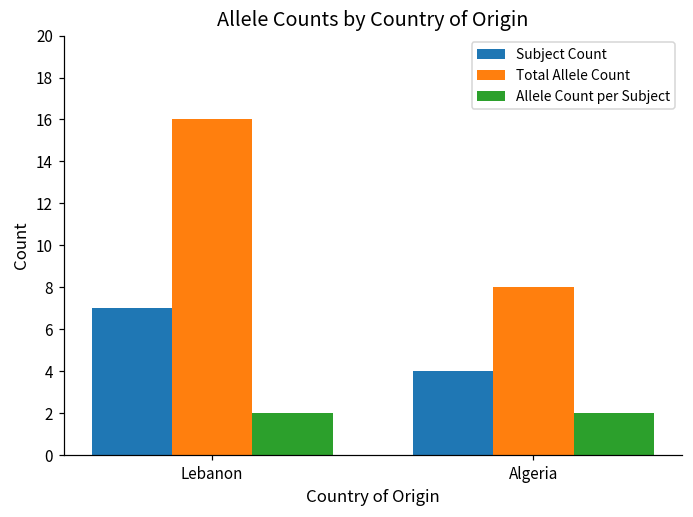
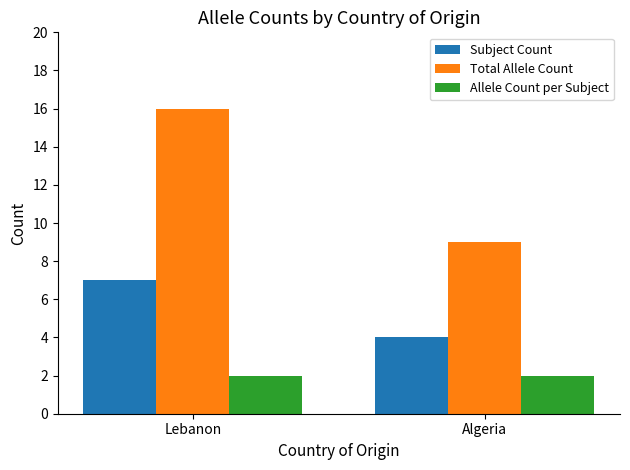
Total Allele Count, Algeria: 8 -> 9
